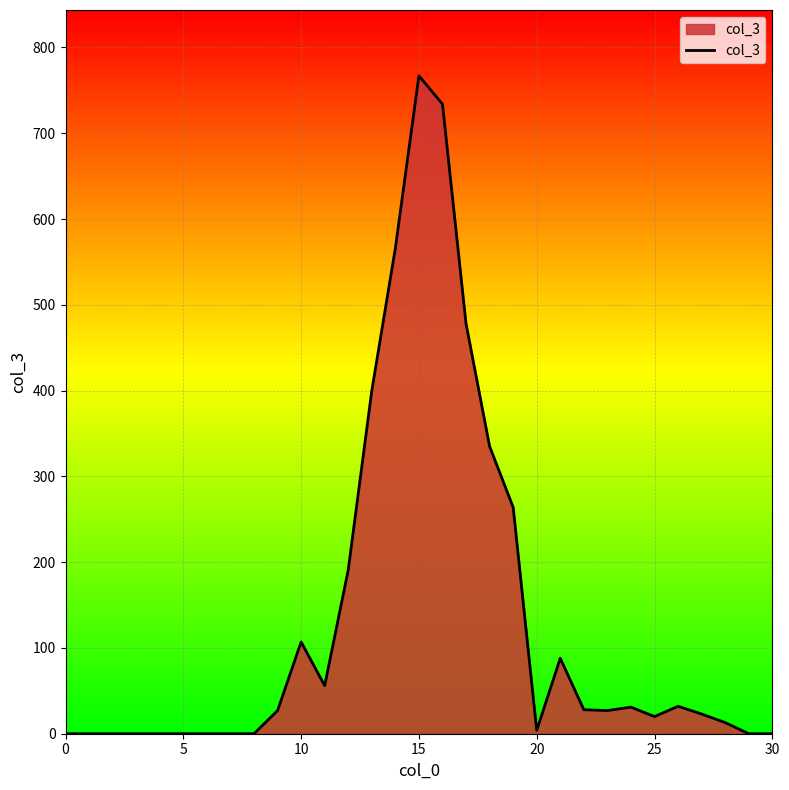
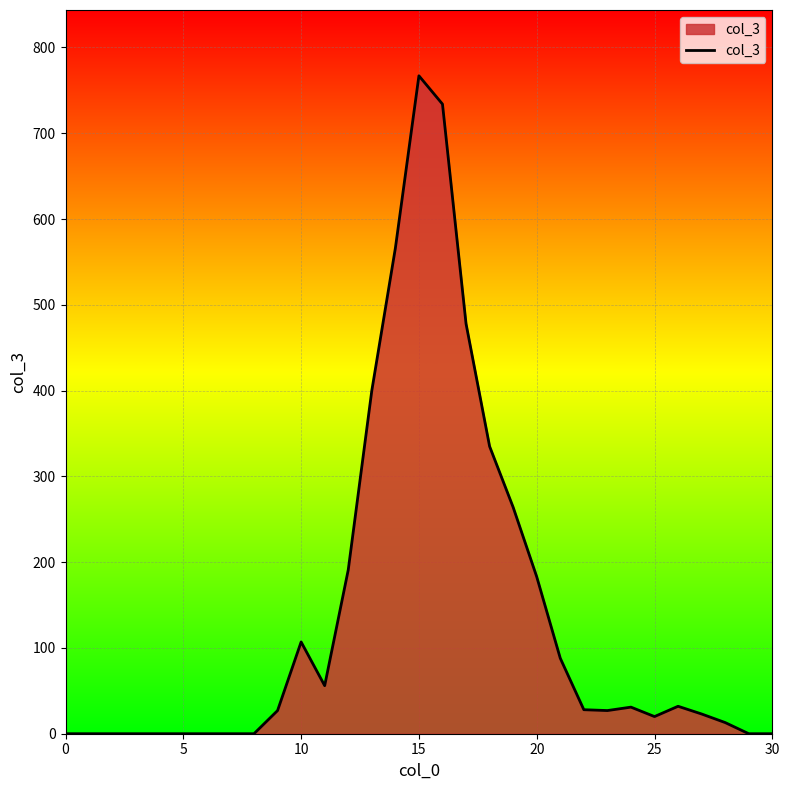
20: 0 -> 180
